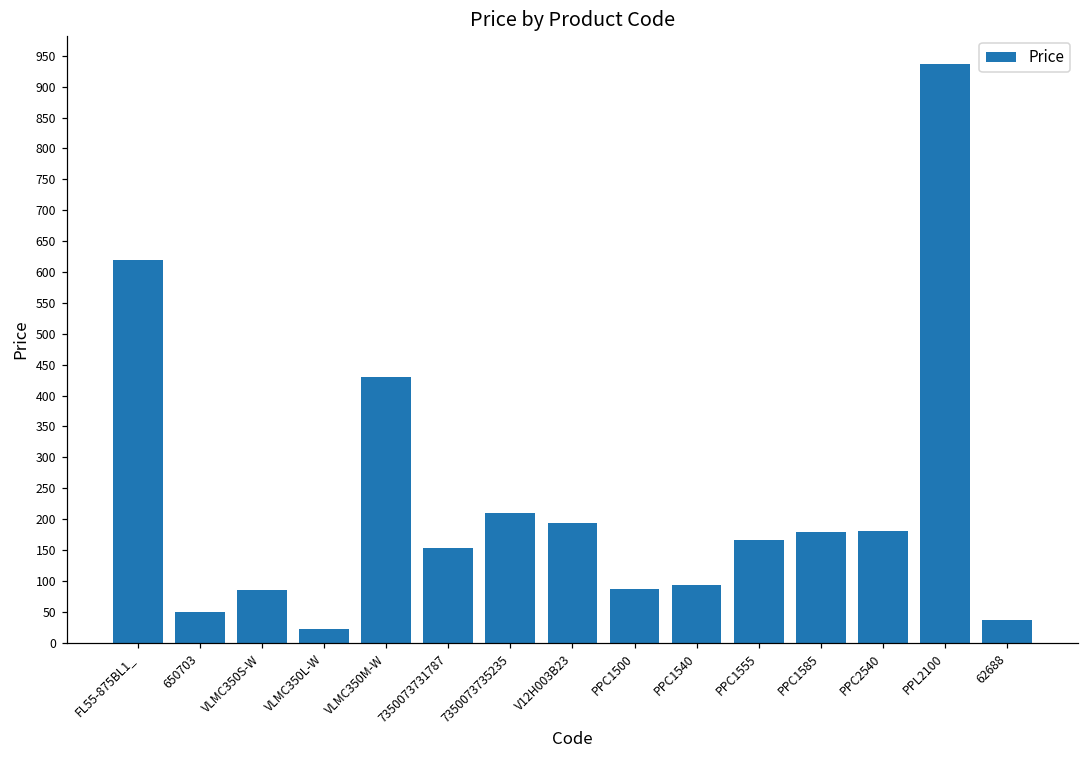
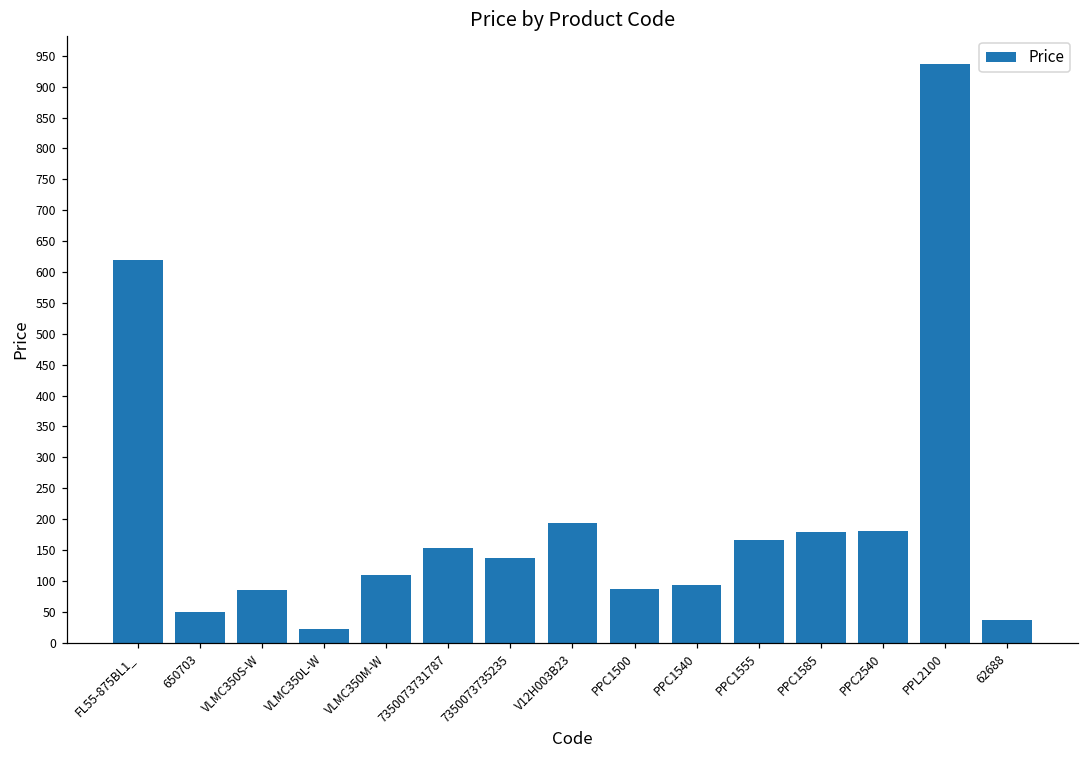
VLMC350M-W: 430 -> 110
7350073735235: 210 -> 140
